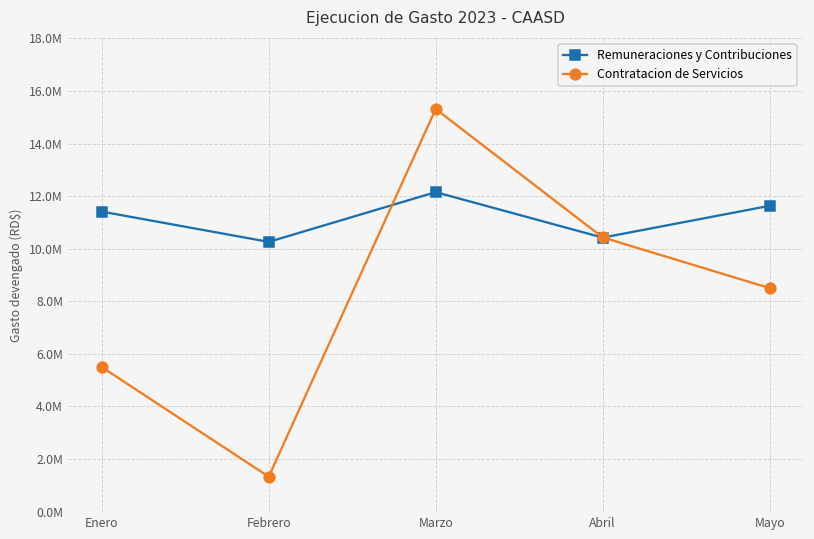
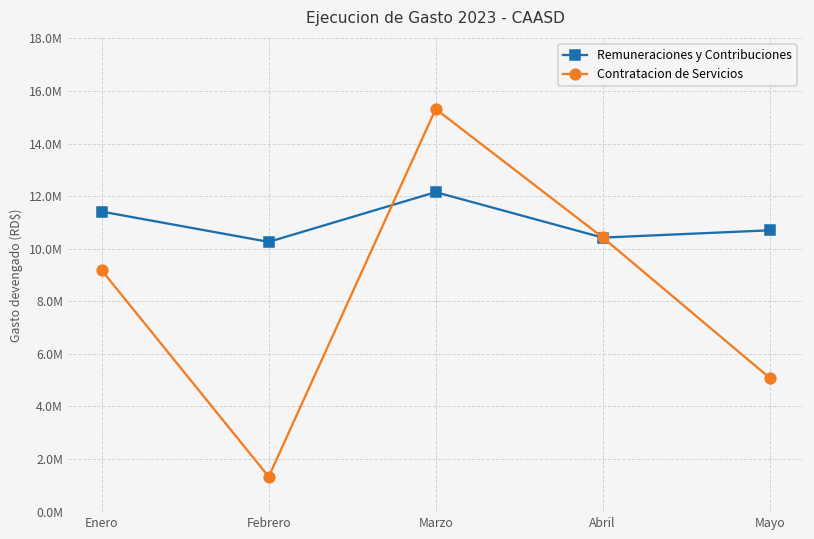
Contratacion de Servicios, Enero: 5500000 -> 9200000
Remuneraciones y Contribuciones, Mayo: 11600000 -> 10700000
Contratacion de Servicios, Mayo: 8500000 -> 5100000
